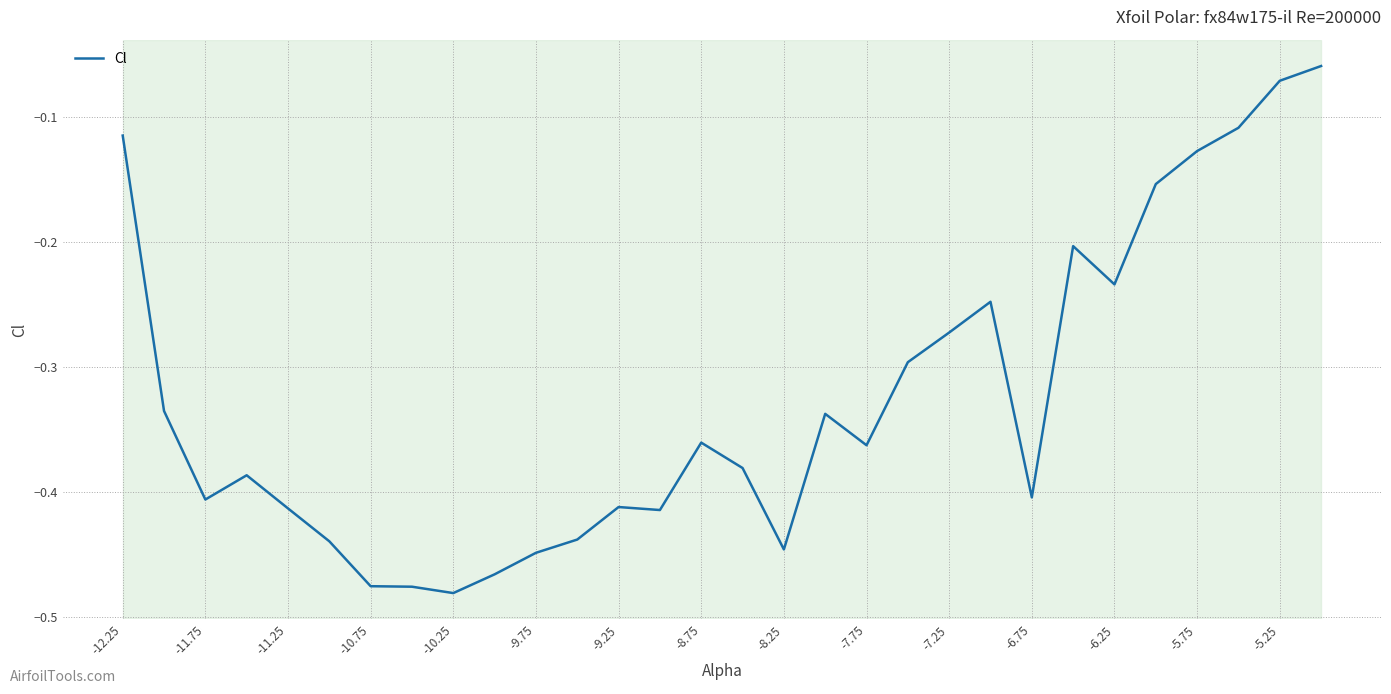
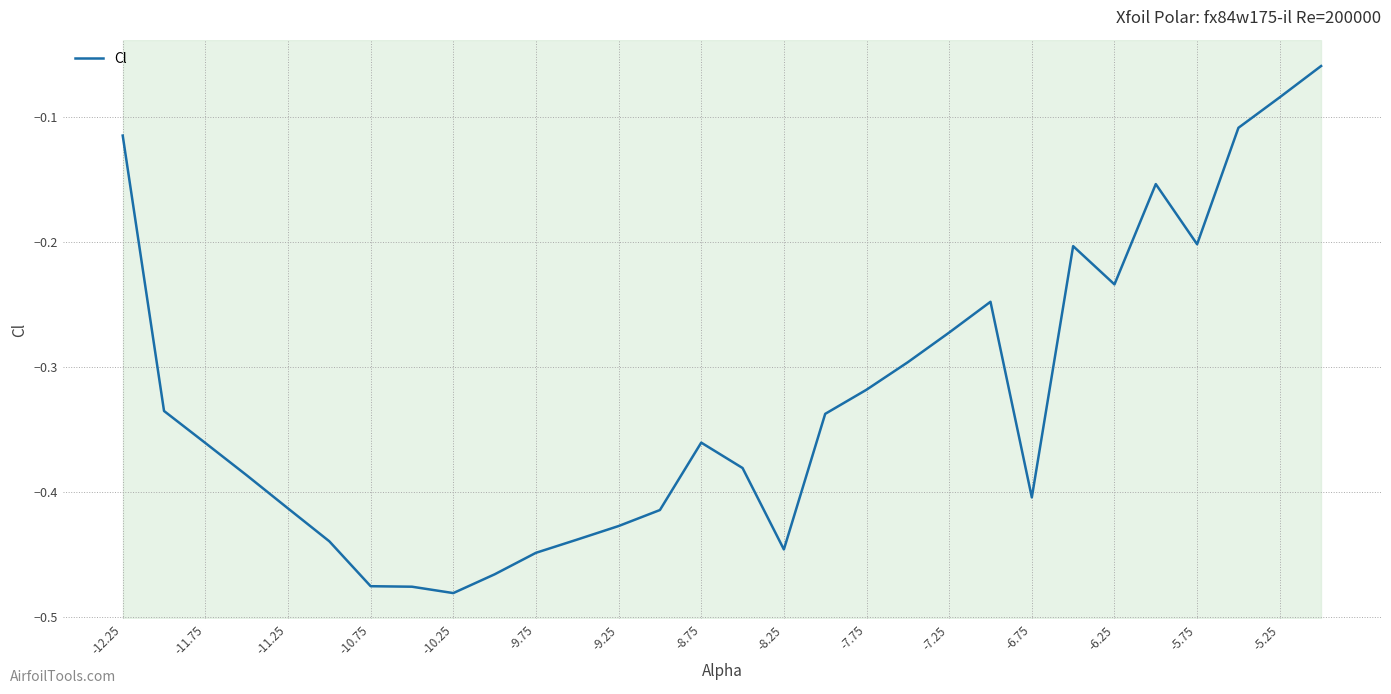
-11.75: -0.406 -> -0.361
-9.25: -0.412 -> -0.427
-7.75: -0.363 -> -0.318
-5.75: -0.127 -> -0.202
-5.25: -0.071 -> -0.084
